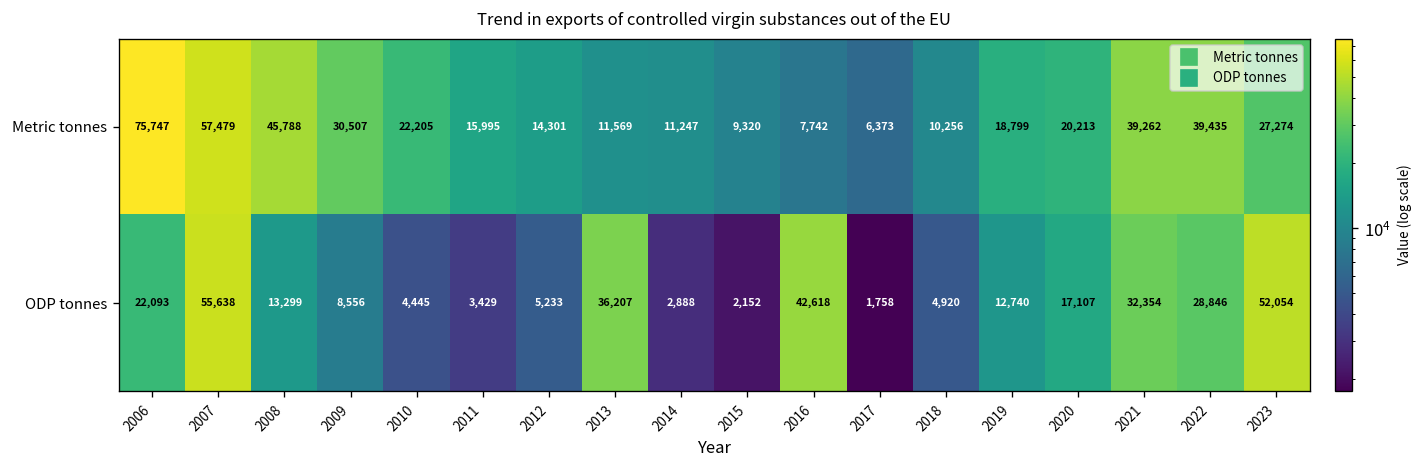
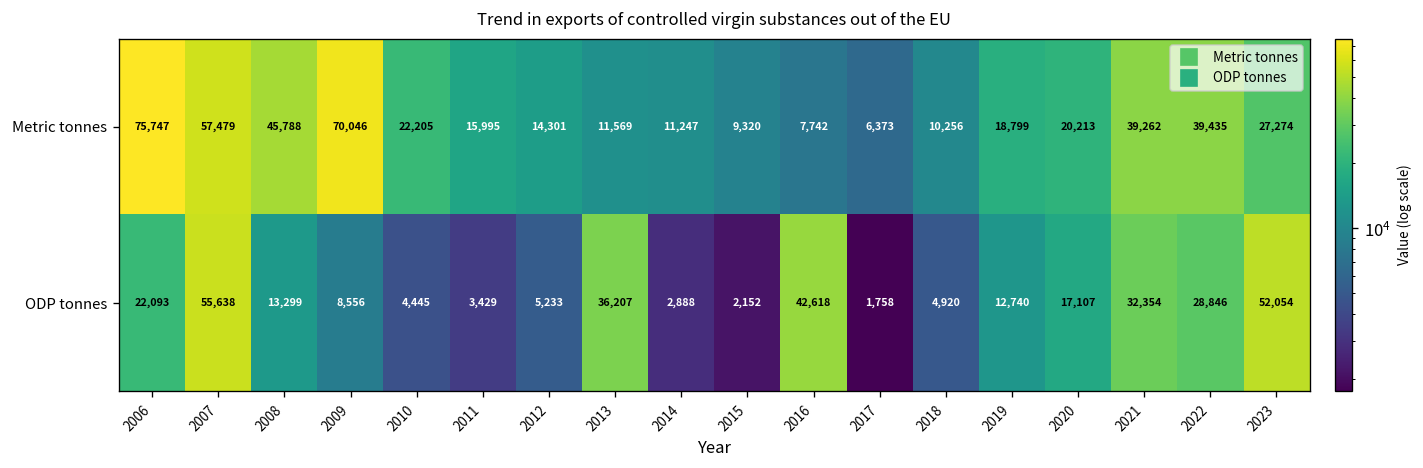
Metric tonnes, 2009: 30,507 -> 70,046
